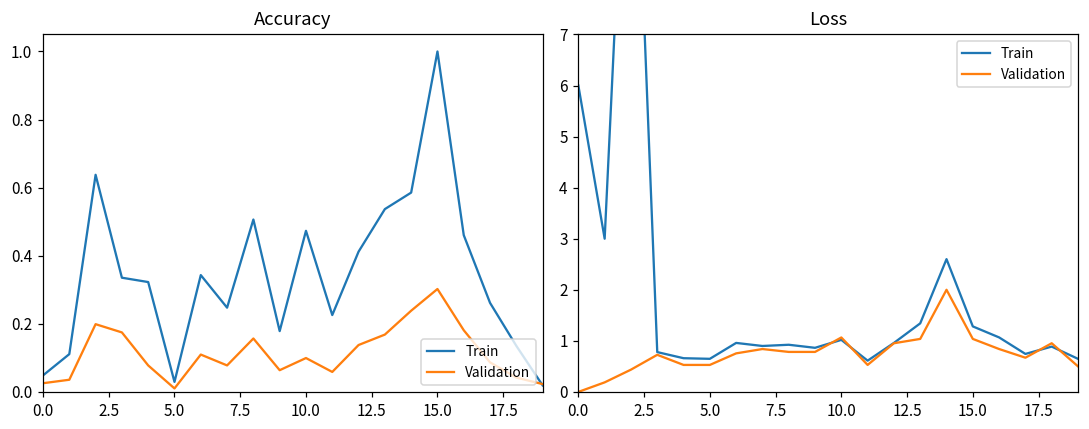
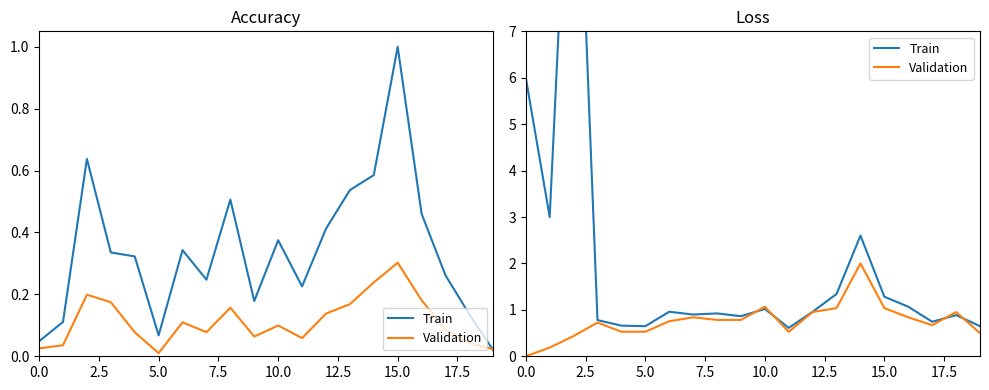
Accuracy, Train, 5.0: 0.03 -> 0.07
Accuracy, Train, 10.0: 0.47 -> 0.38
